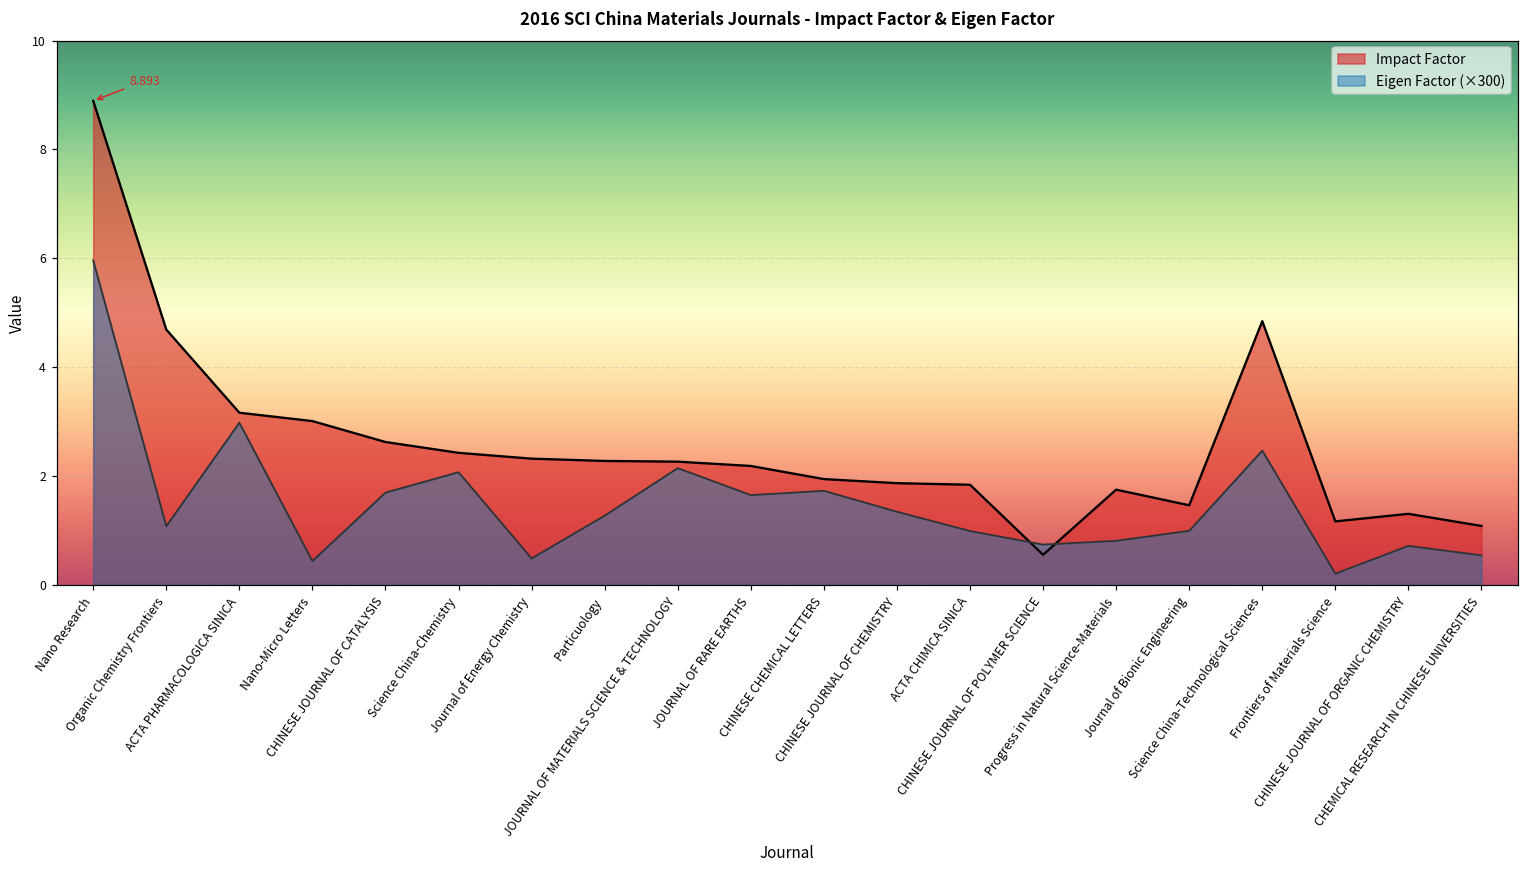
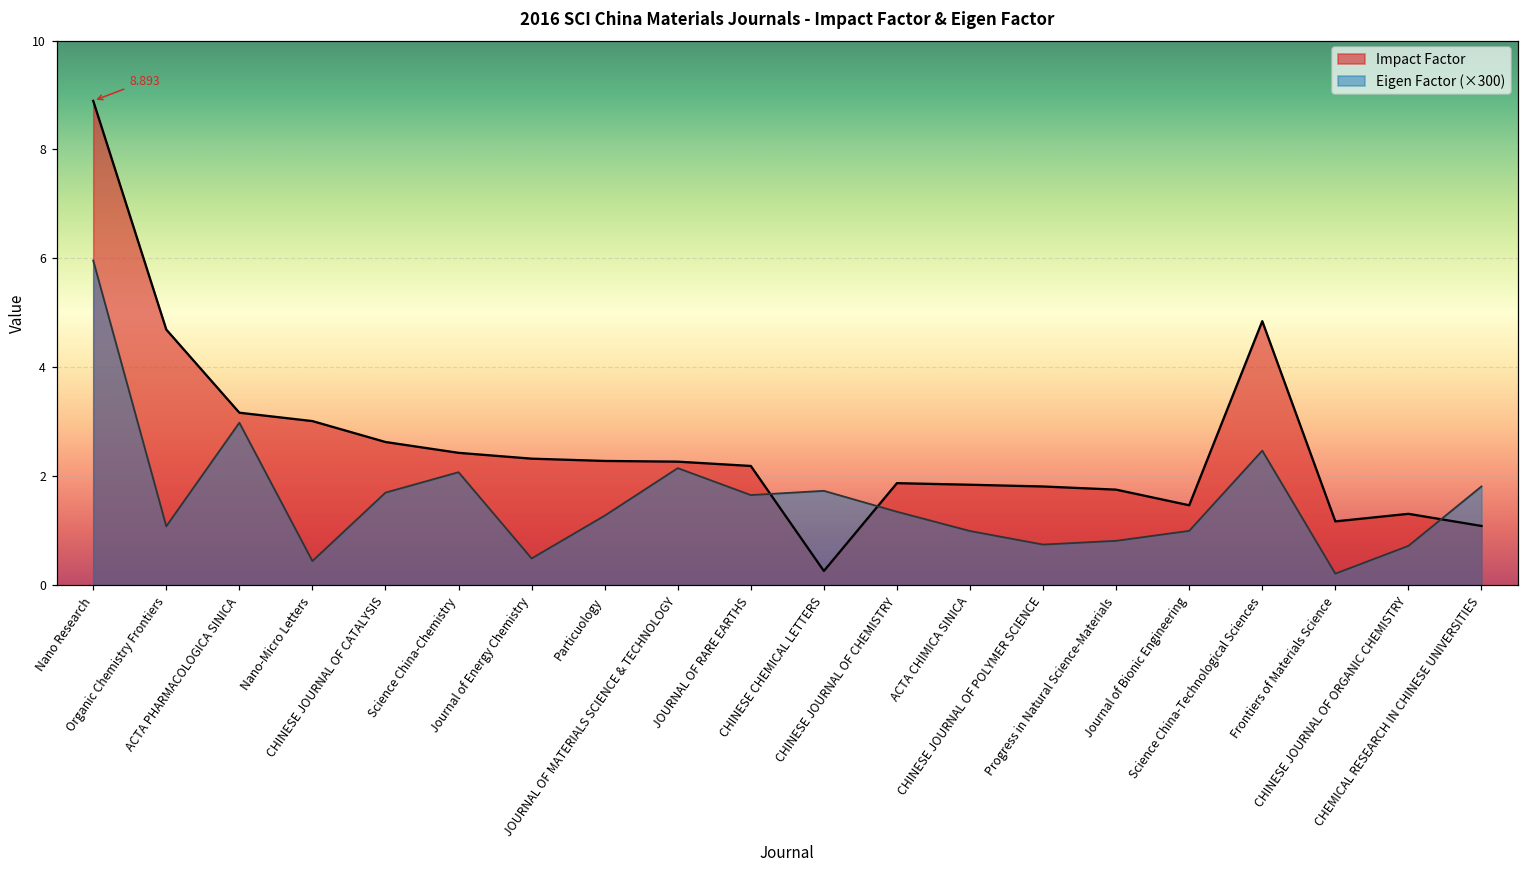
Impact Factor, CHINESE CHEMICAL LETTERS: 1.9 -> 0.3
Impact Factor, CHINESE JOURNAL OF POLYMER SCIENCE: 0.6 -> 1.8
Eigen Factor (×300), CHEMICAL RESEARCH IN CHINESE UNIVERSITIES: 0.5 -> 1.8
